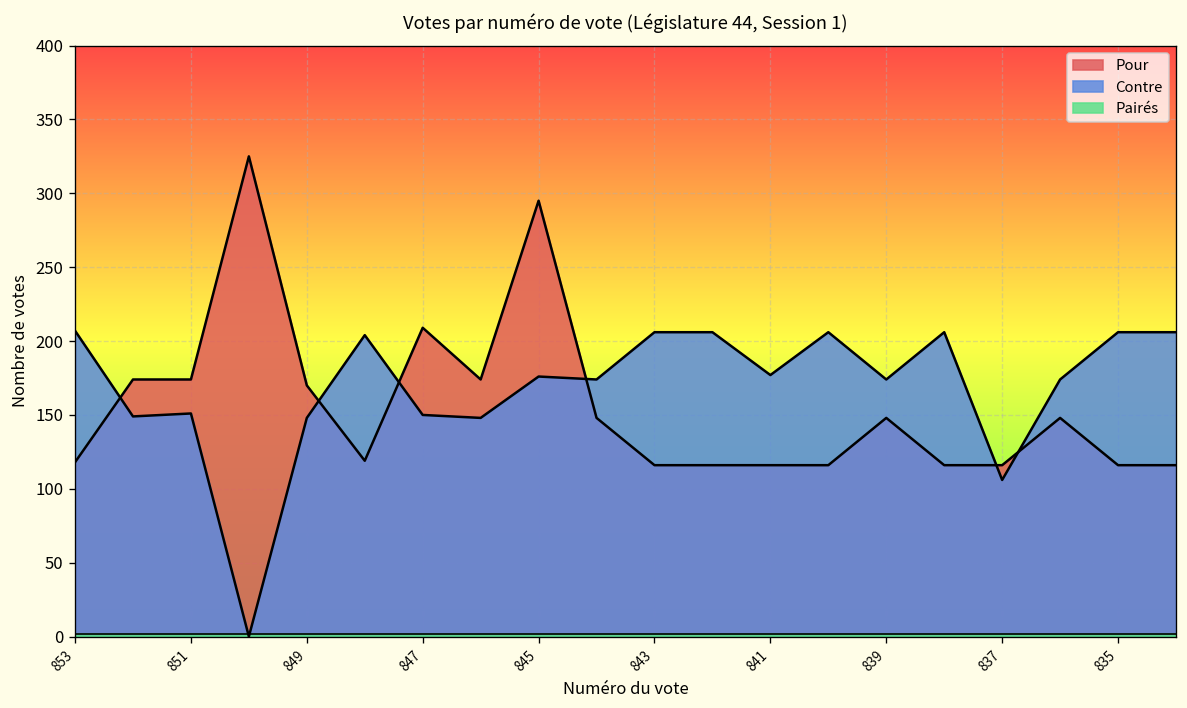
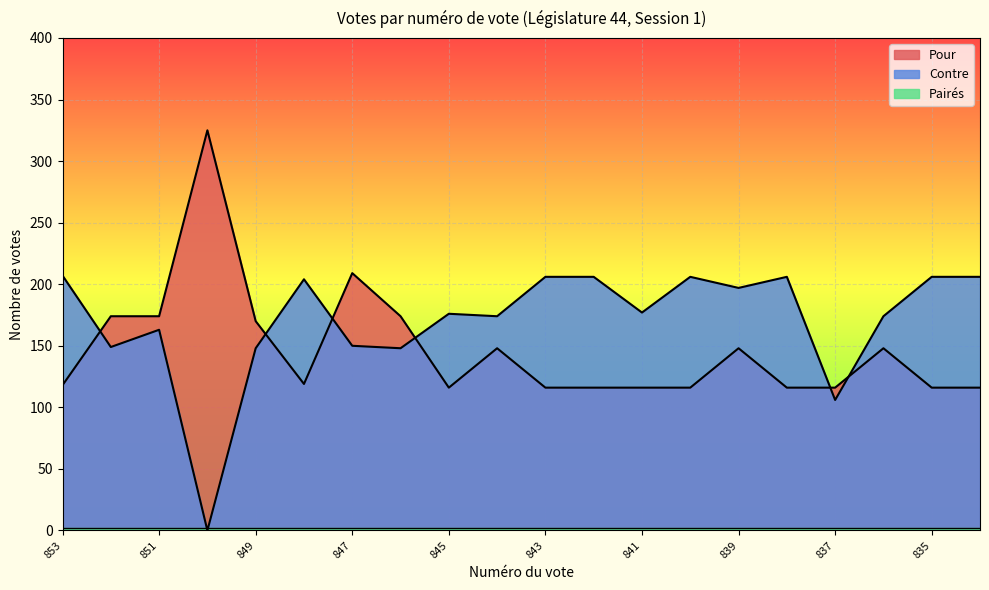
Contre, 851: 151 -> 163
Pour, 845: 295 -> 116
Contre, 839: 174 -> 197
